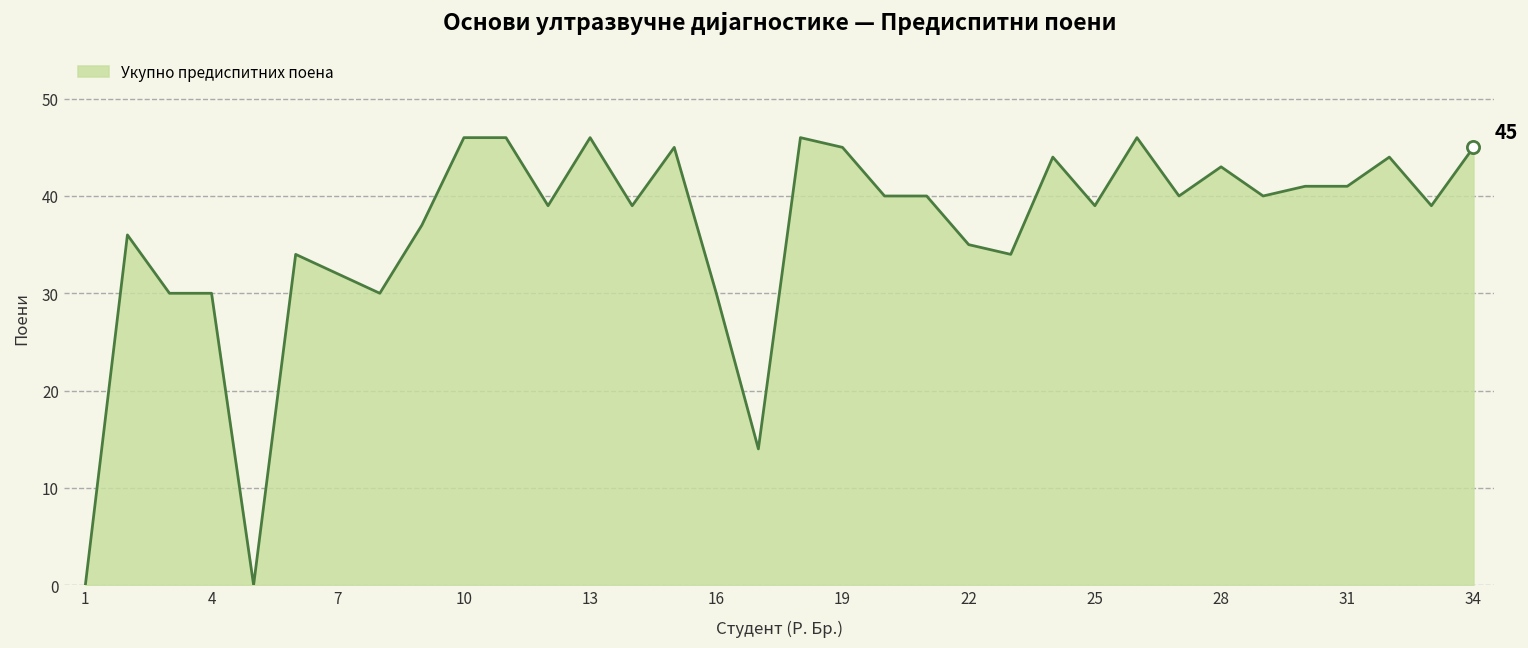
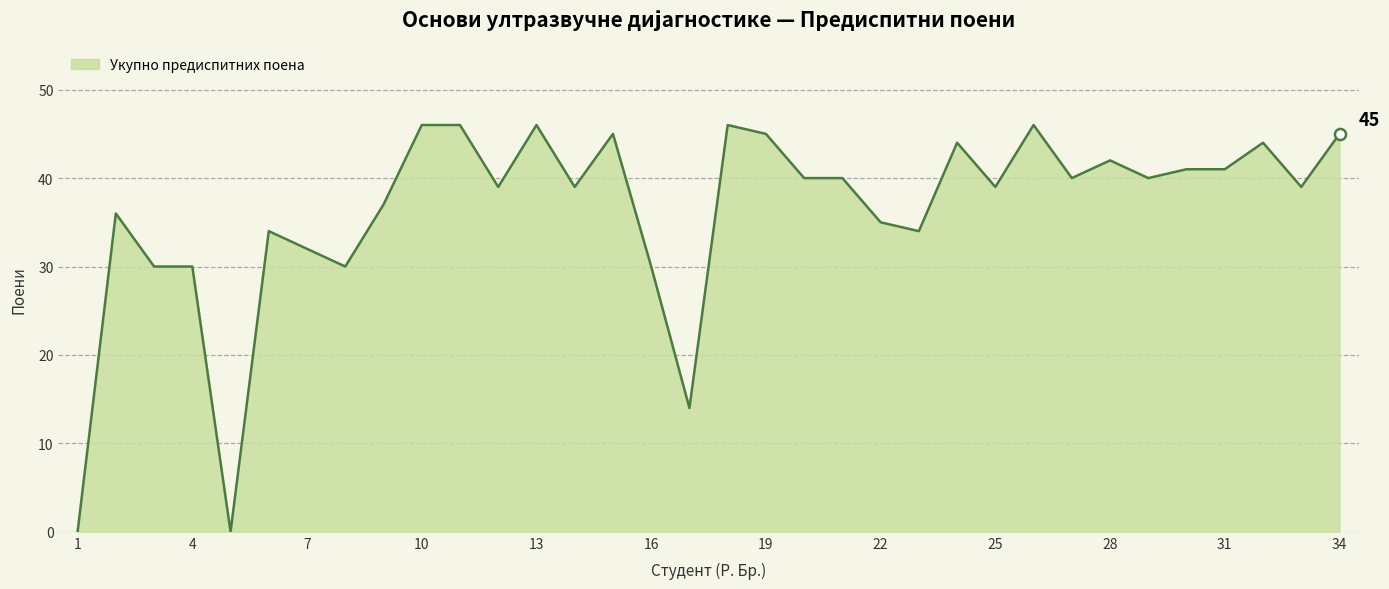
Укупно предиспитних поена, 28: 43 -> 42
